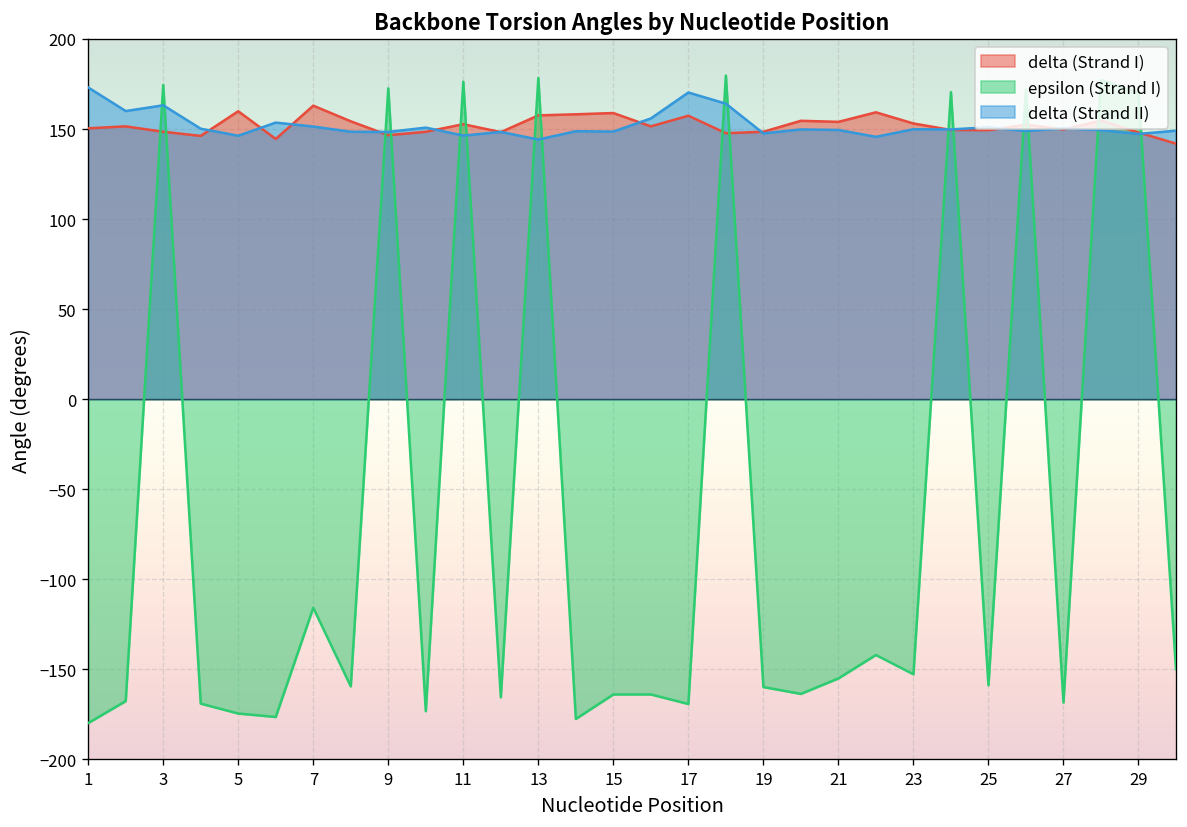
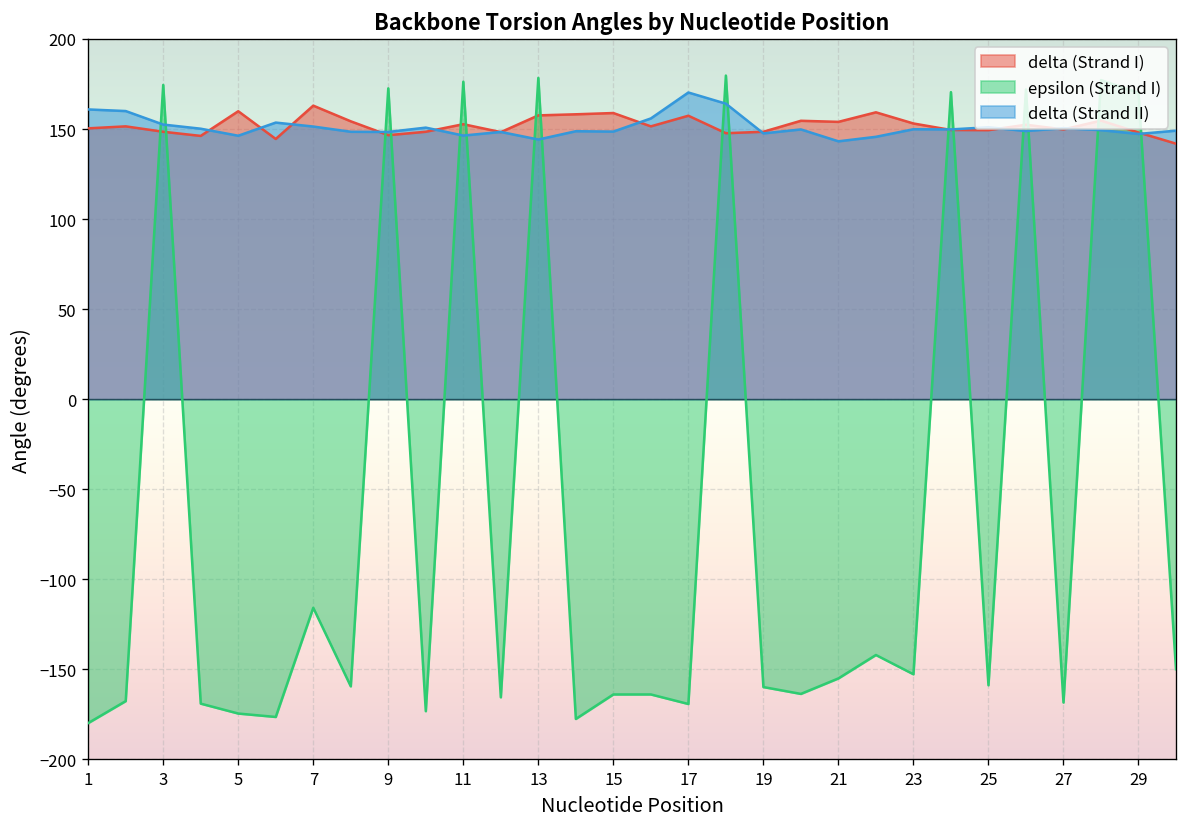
delta (Strand II), 1: 173 -> 161
delta (Strand II), 3: 163 -> 153
delta (Strand II), 21: 150 -> 143
